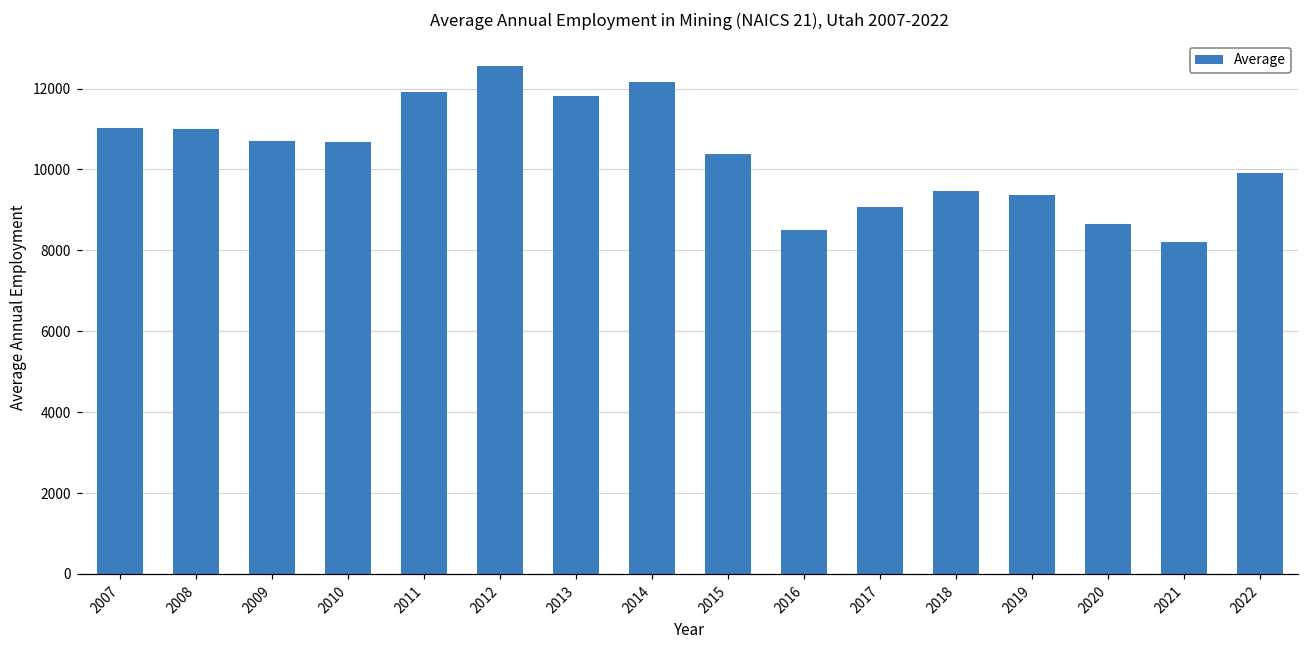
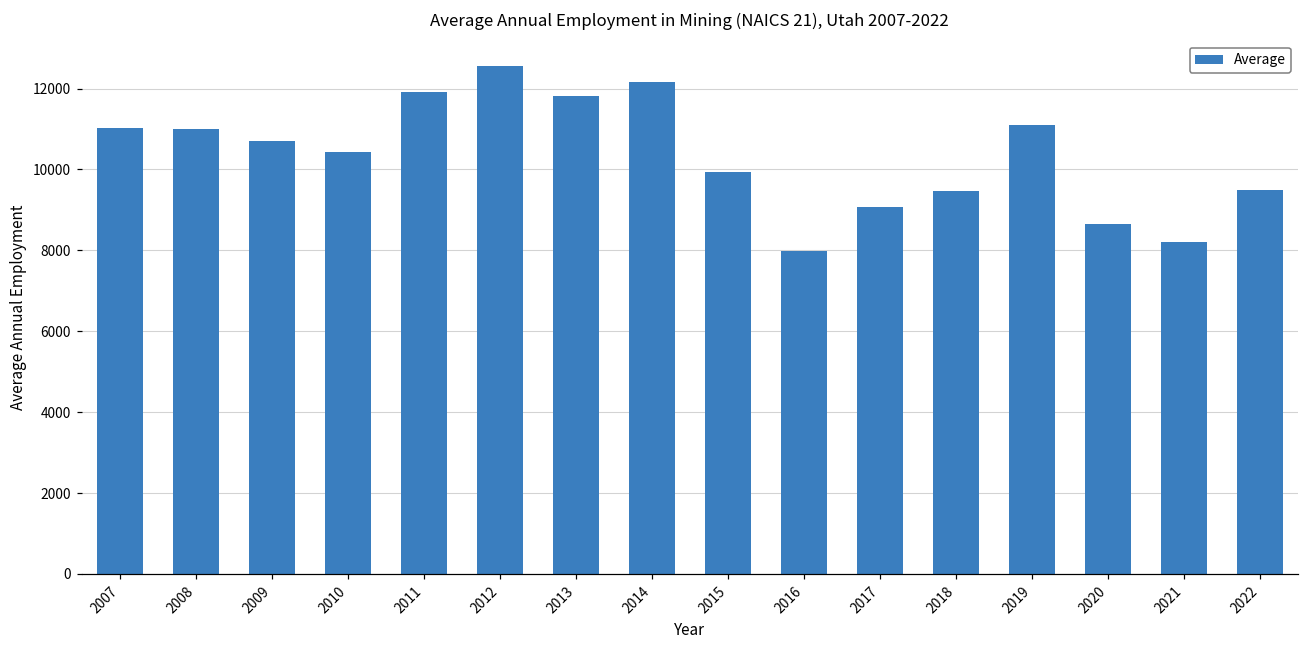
2010: 10700 -> 10400
2015: 10400 -> 9900
2016: 8500 -> 8000
2019: 9400 -> 11100
2022: 9900 -> 9500
